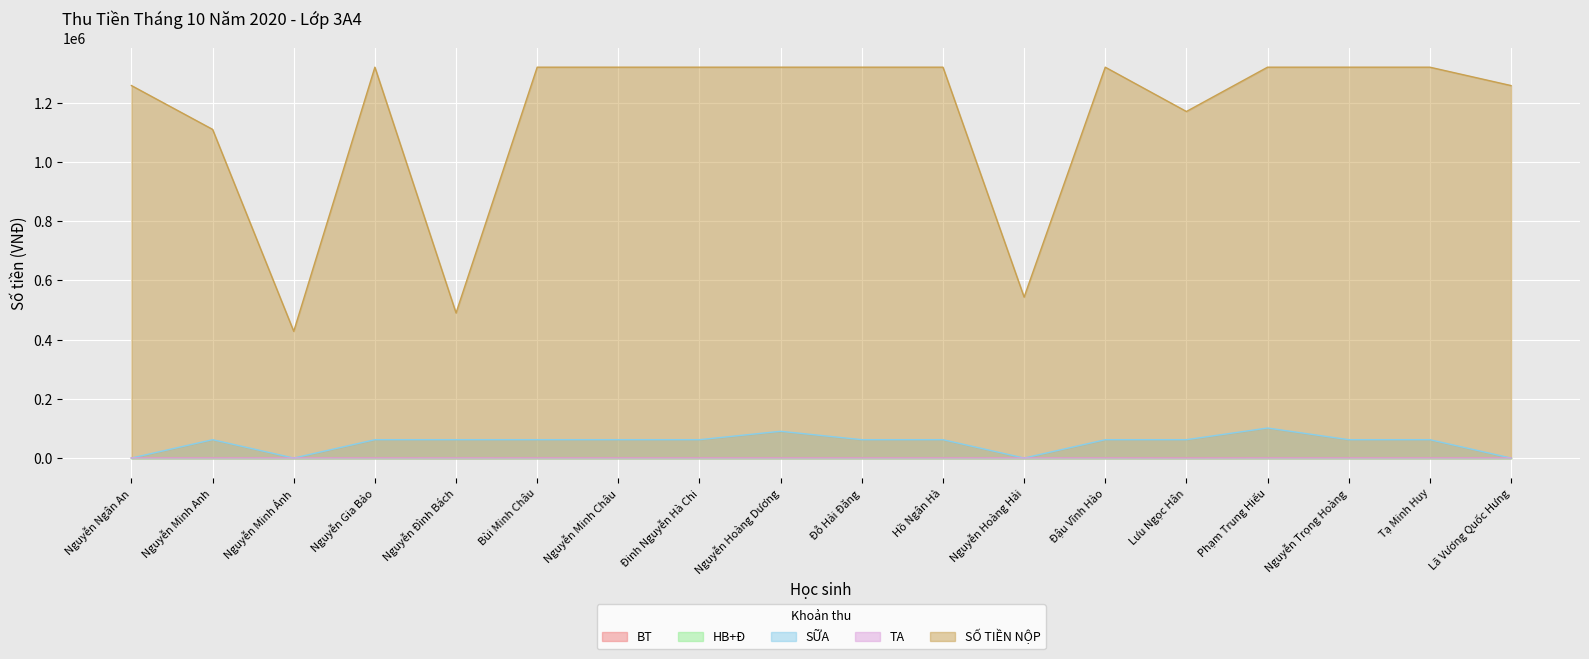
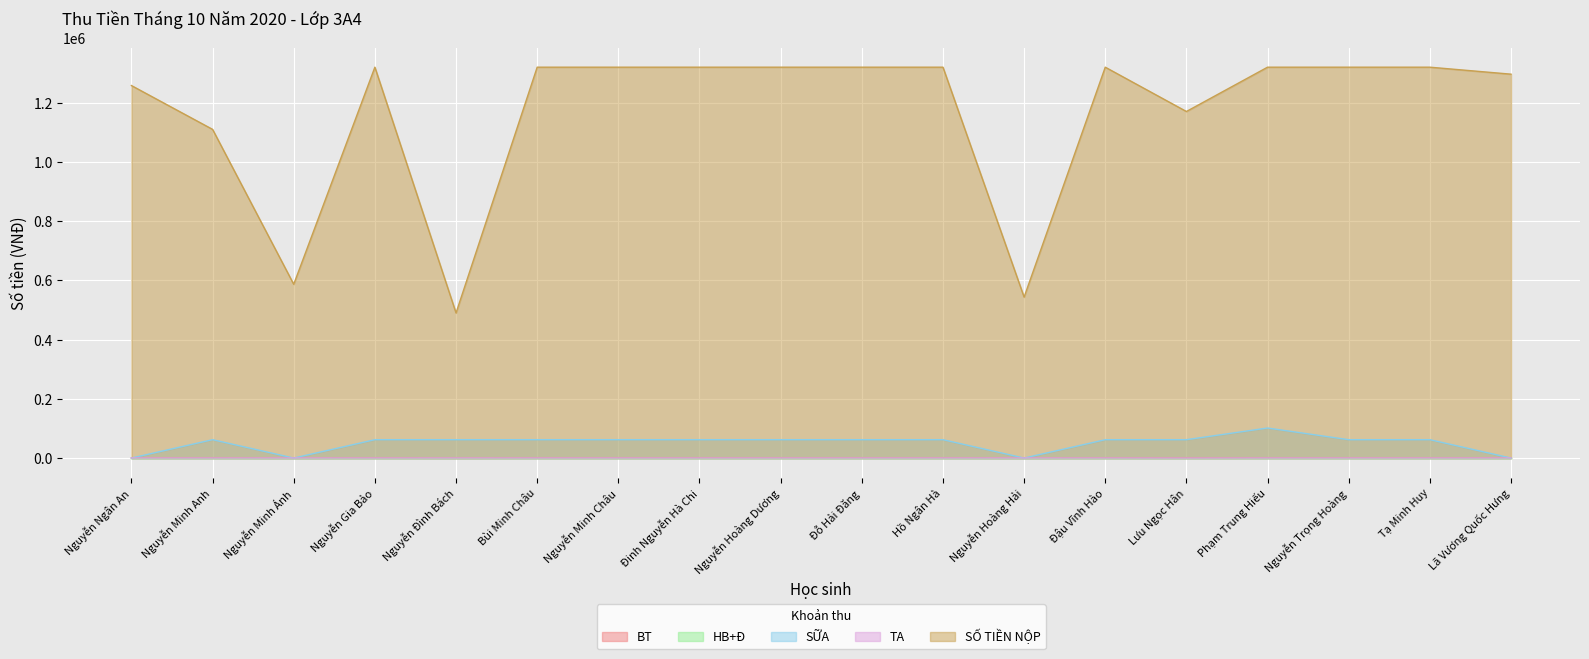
SỐ TIỀN NỘP, Nguyễn Minh Ánh: 430000 -> 590000
SỮA, Nguyễn Hoàng Dương: 90000 -> 60000
SỐ TIỀN NỘP, Lã Vương Quốc Hưng: 1260000 -> 1300000
